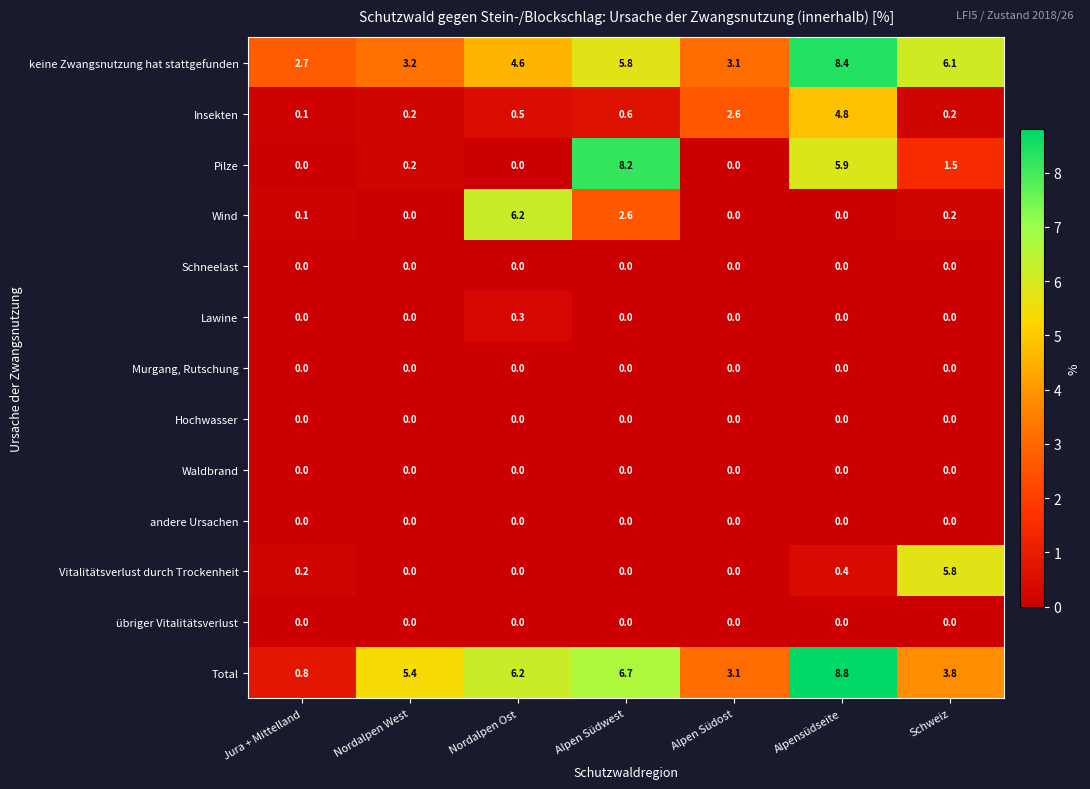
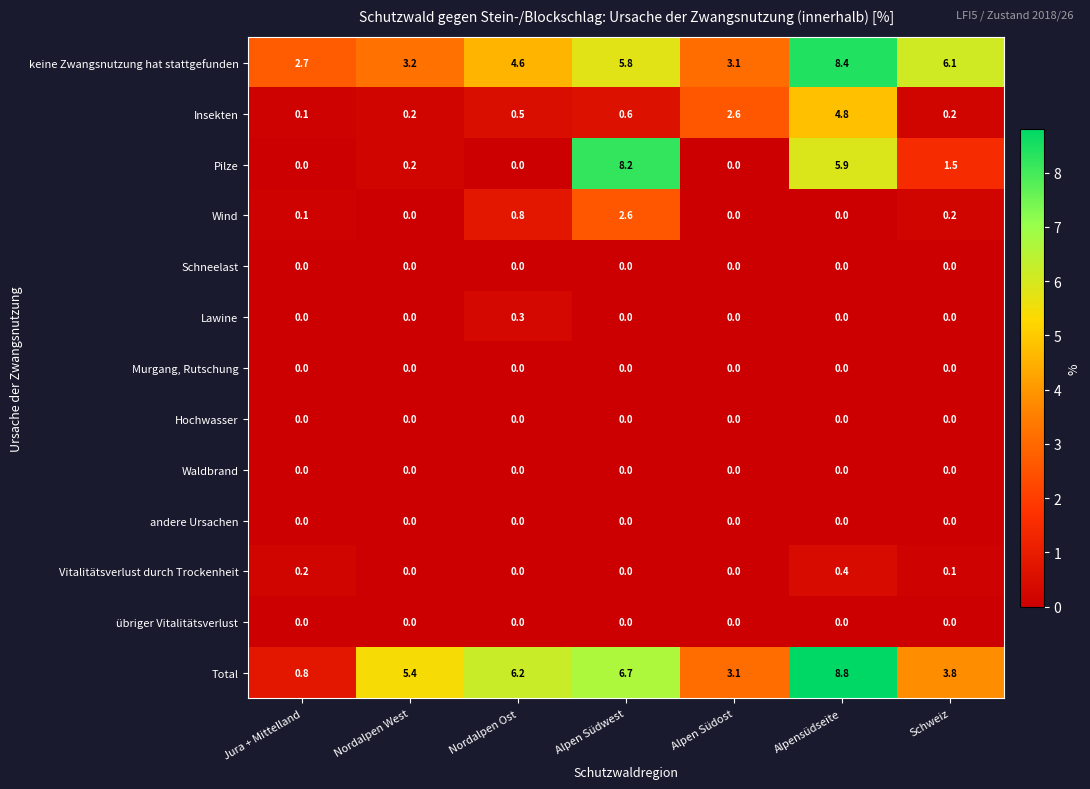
Wind, Nordalpen Ost: 6.2 -> 0.8
Vitalitätsverlust durch Trockenheit, Schweiz: 5.8 -> 0.1
